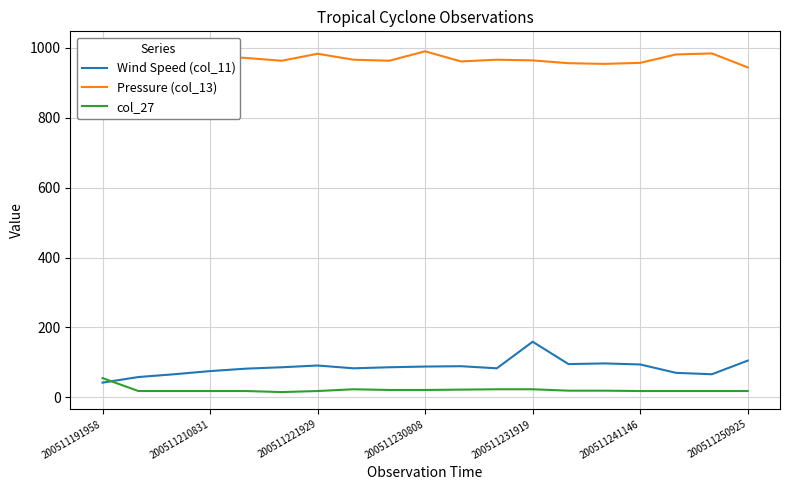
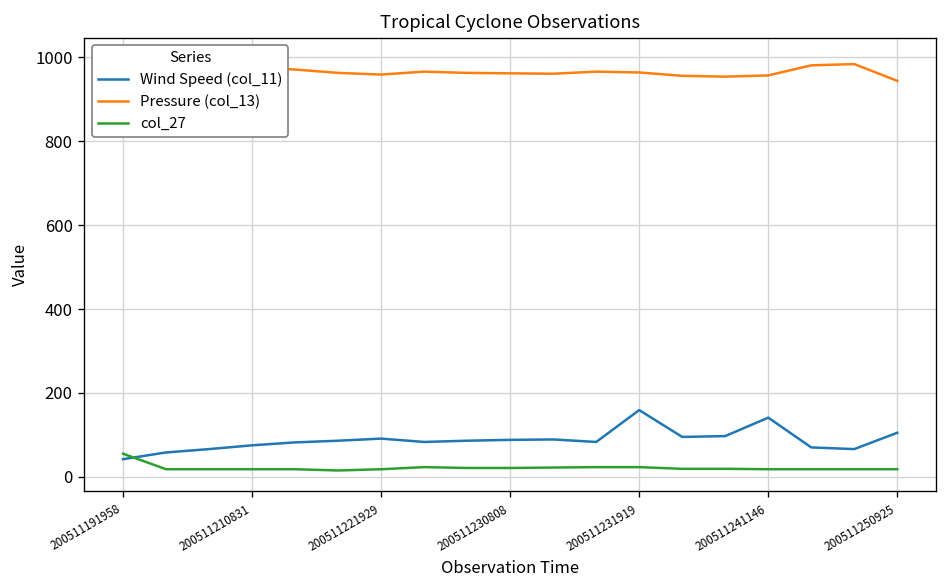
Pressure (col_13), 200511221929: 980 -> 960
Pressure (col_13), 200511230808: 990 -> 960
Wind Speed (col_11), 200511241146: 90 -> 140
